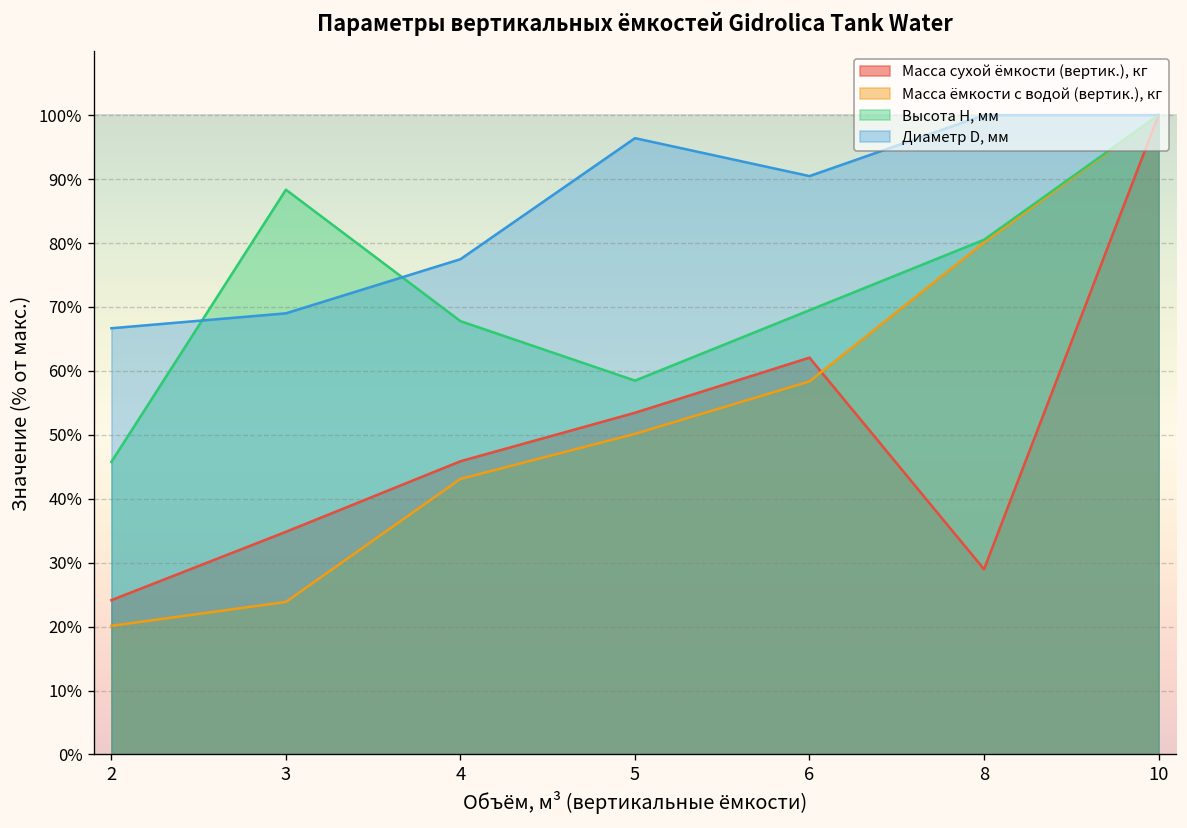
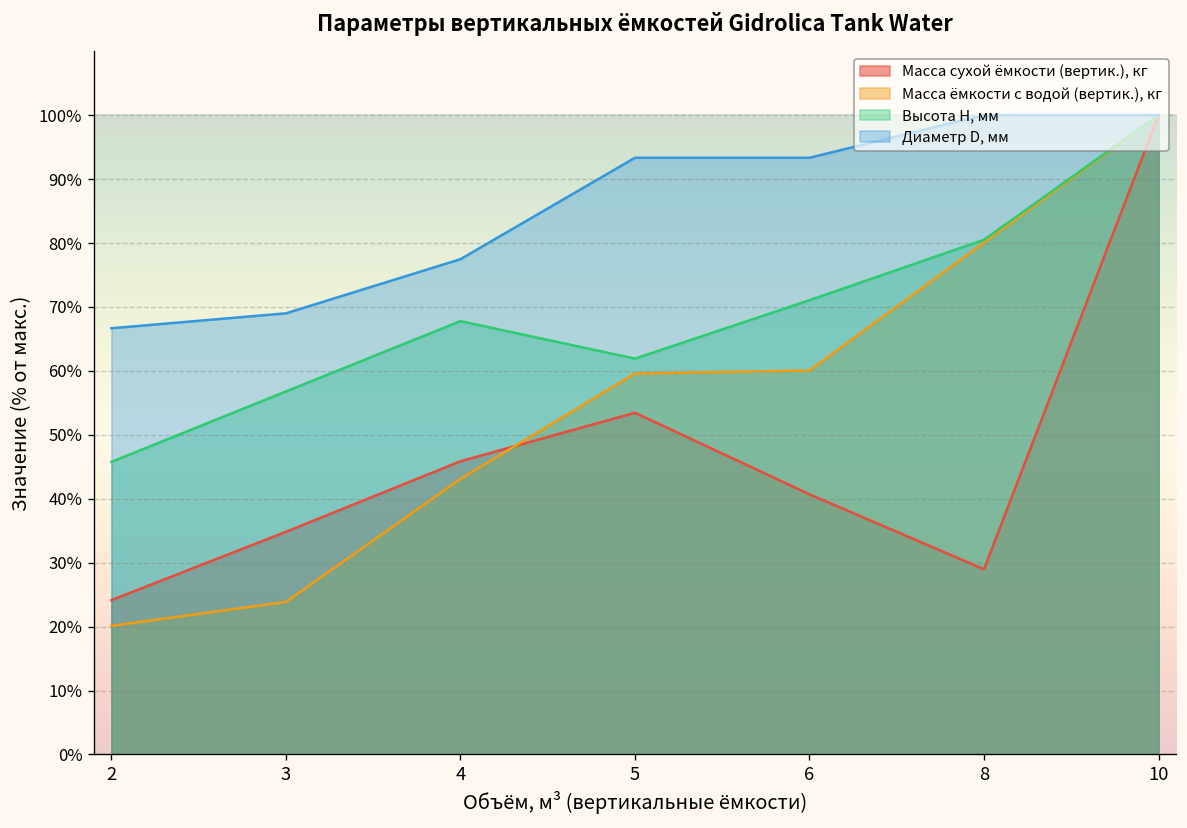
Высота H, мм, 3: 88% -> 57%
Масса ёмкости с водой (вертик.), кг, 5: 50% -> 60%
Высота H, мм, 5: 58% -> 62%
Диаметр D, мм, 5: 96% -> 93%
Масса сухой ёмкости (вертик.), кг, 6: 62% -> 41%
Масса ёмкости с водой (вертик.), кг, 6: 58% -> 60%
Высота H, мм, 6: 69% -> 71%
Диаметр D, мм, 6: 90% -> 93%
